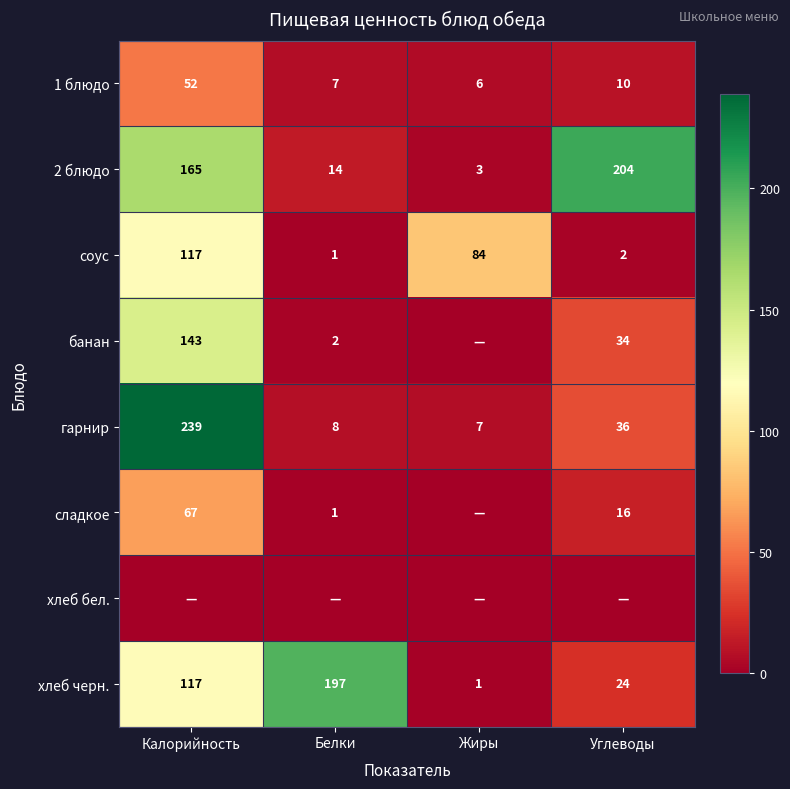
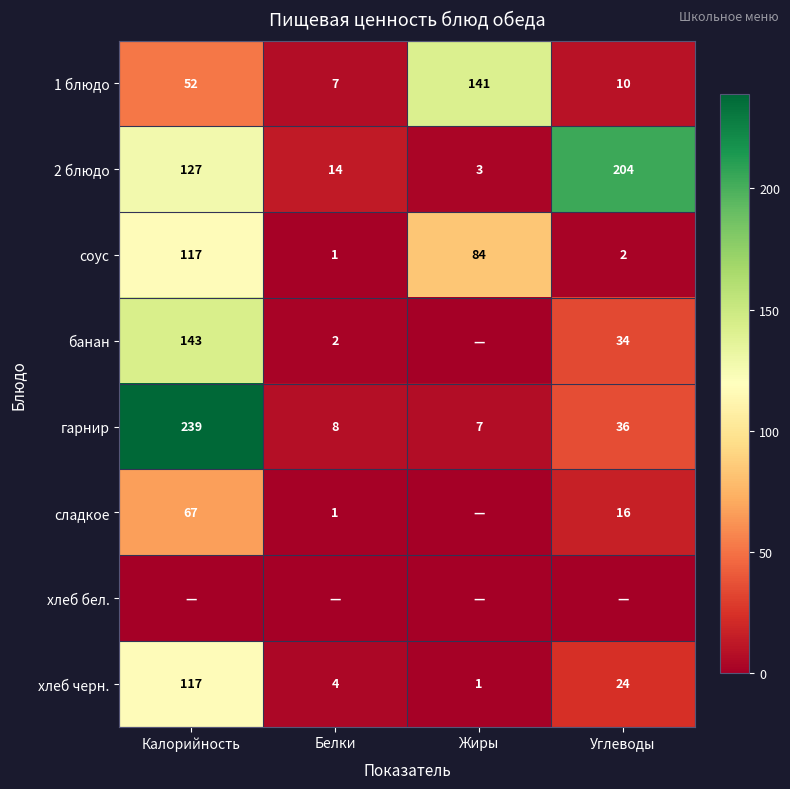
1 блюдо, Жиры: 6 -> 141
2 блюдо, Калорийность: 165 -> 127
хлеб черн., Белки: 197 -> 4
